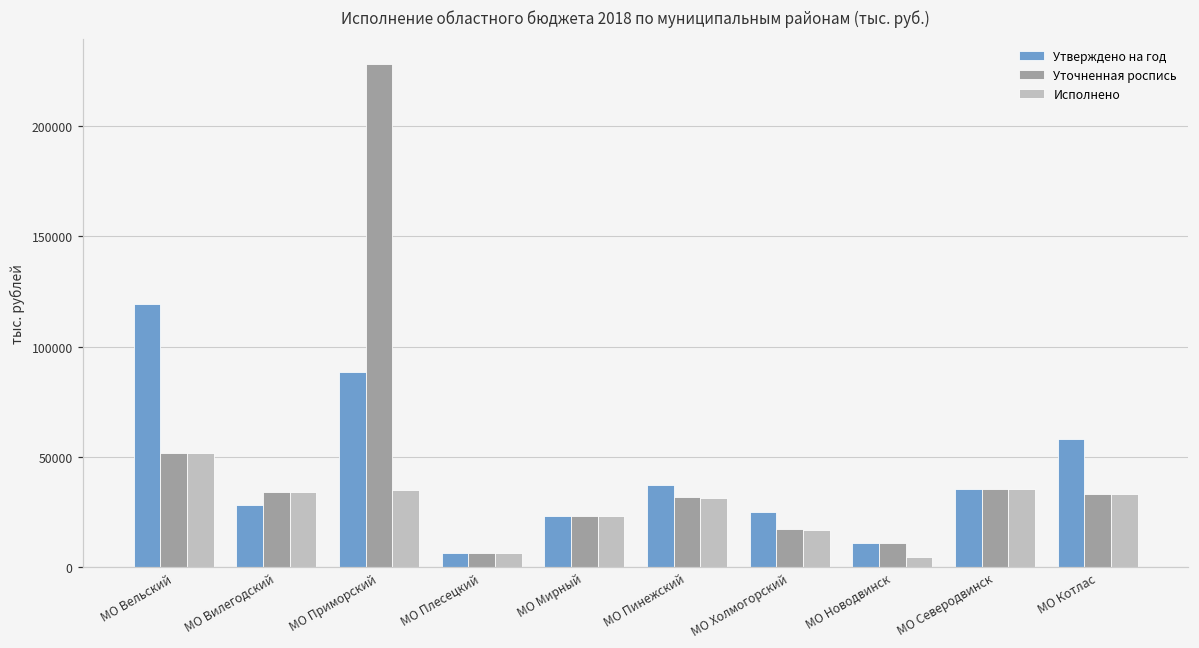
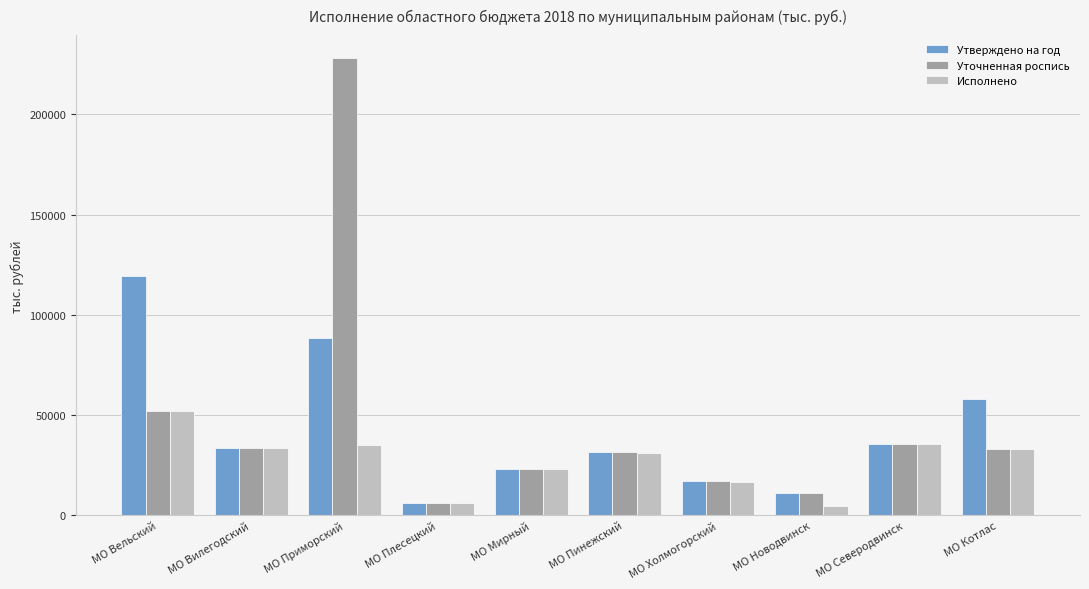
Утверждено на год, МО Вилегодский: 28000 -> 34000
Утверждено на год, МО Пинежский: 37000 -> 32000
Утверждено на год, МО Холмогорский: 25000 -> 17000
